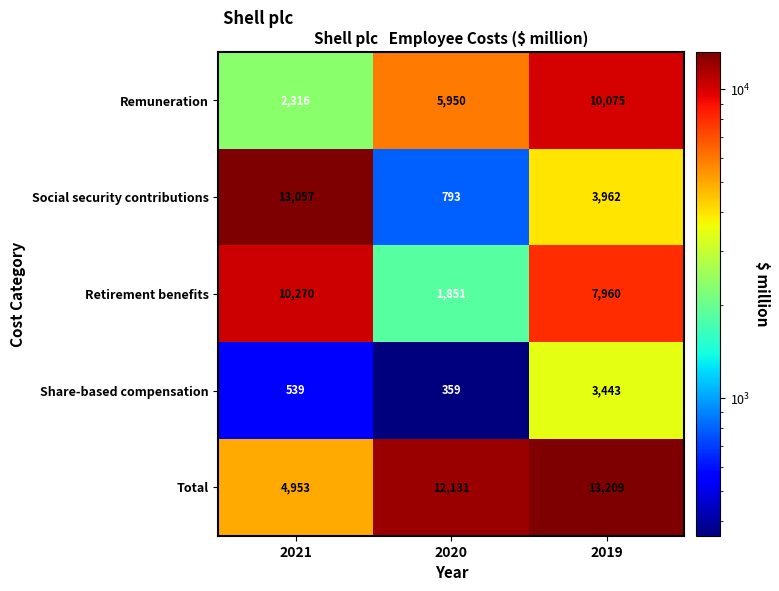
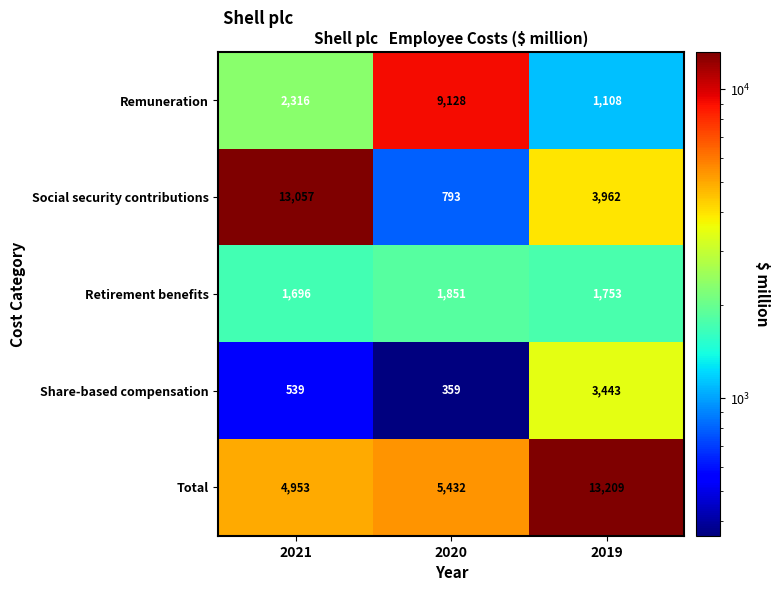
Remuneration, 2020: 5,950 -> 9,128
Remuneration, 2019: 10,075 -> 1,108
Retirement benefits, 2021: 10,270 -> 1,696
Retirement benefits, 2019: 7,960 -> 1,753
Total, 2020: 12,131 -> 5,432
